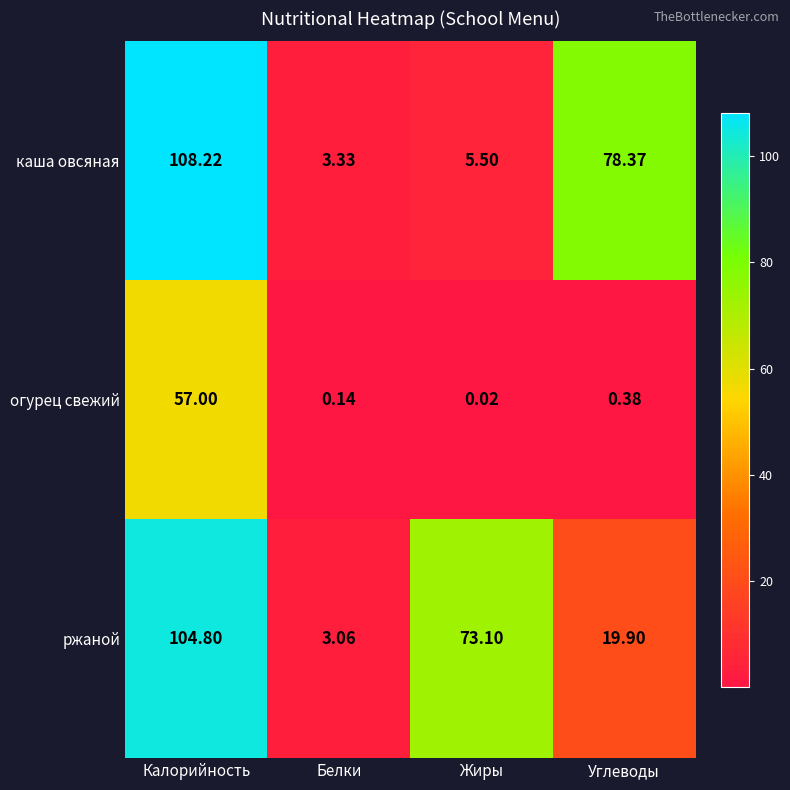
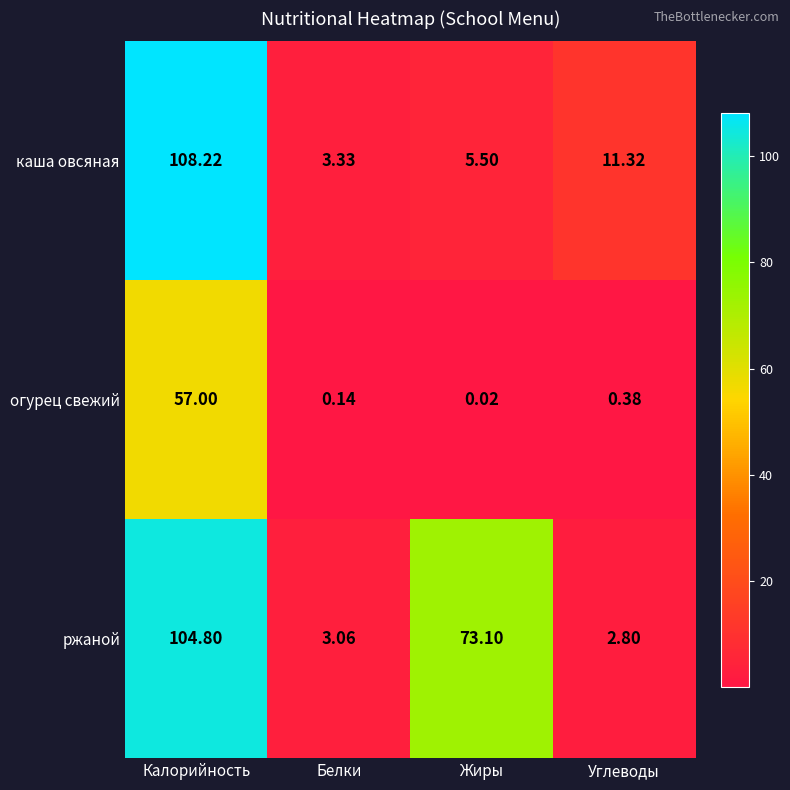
каша овсяная, Углеводы: 78.37 -> 11.32
ржаной, Углеводы: 19.90 -> 2.80
